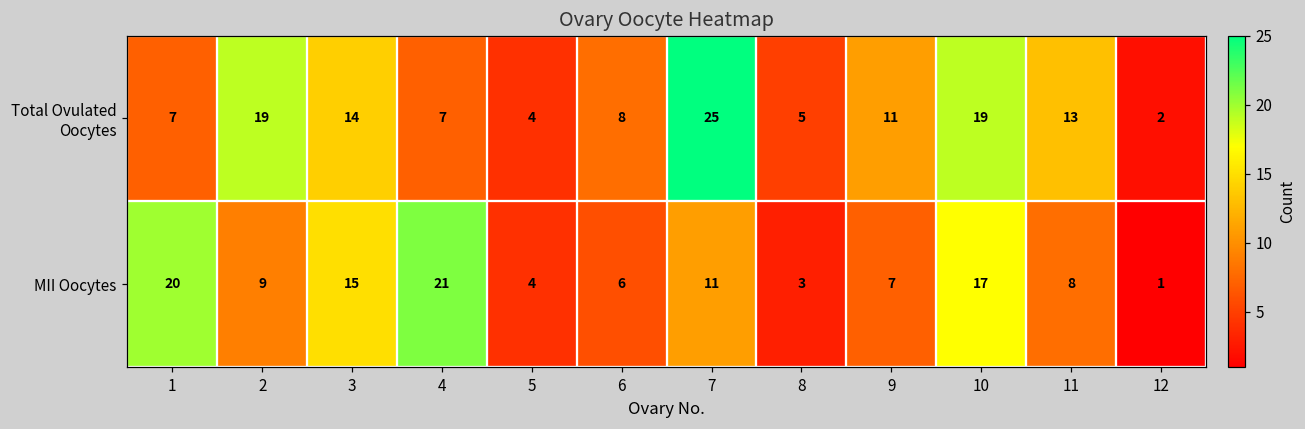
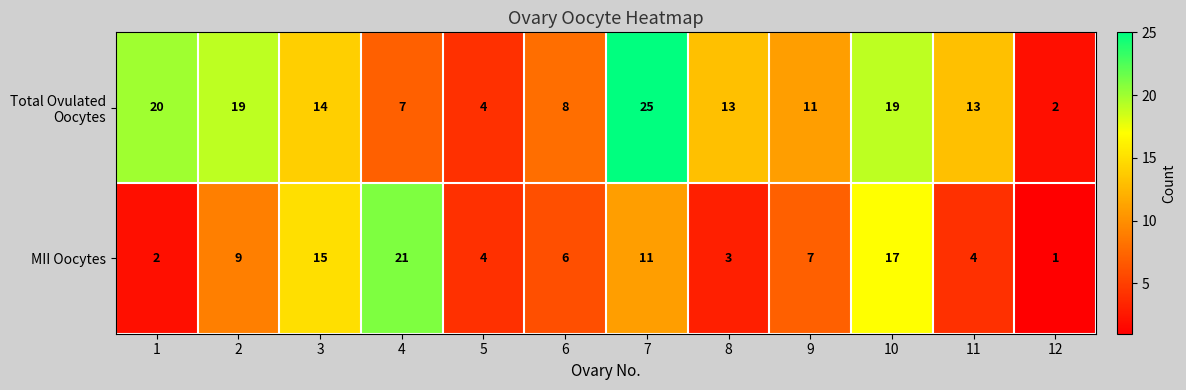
Total Ovulated Oocytes, 1: 7 -> 20
Total Ovulated Oocytes, 8: 5 -> 13
MII Oocytes, 1: 20 -> 2
MII Oocytes, 11: 8 -> 4
